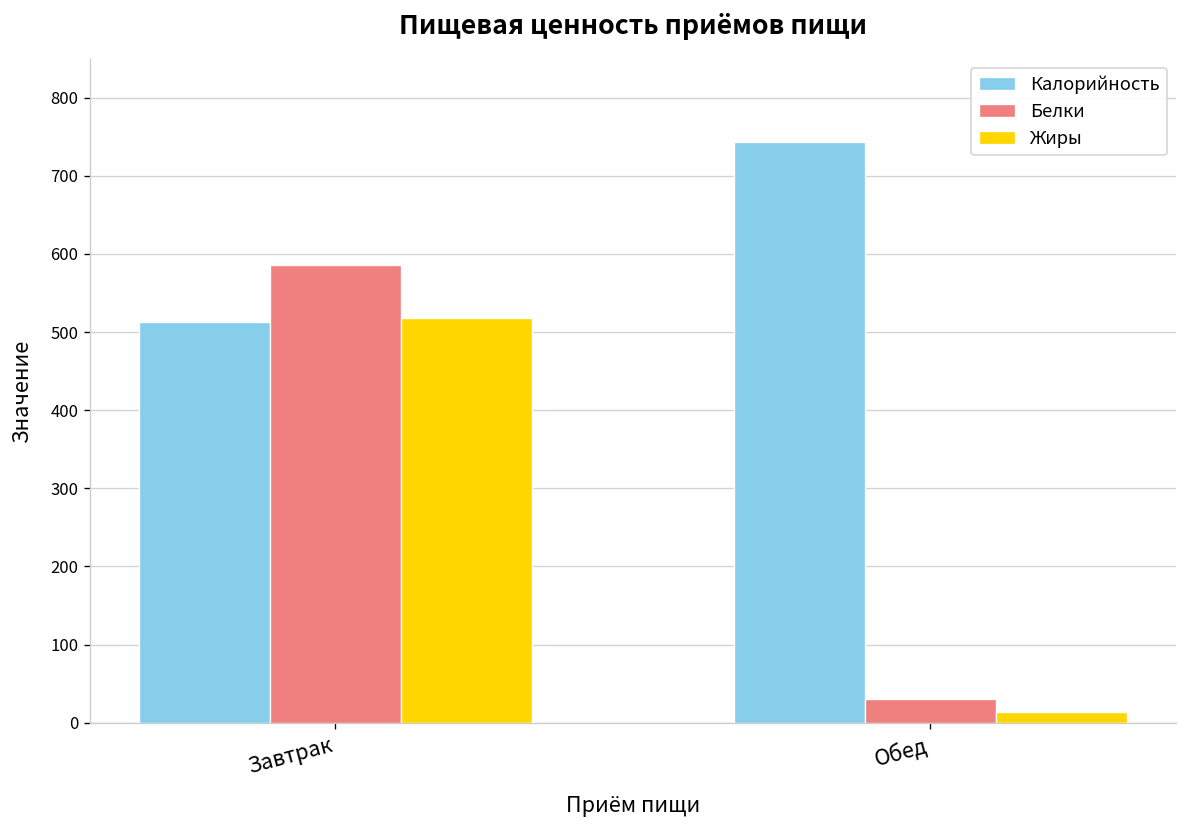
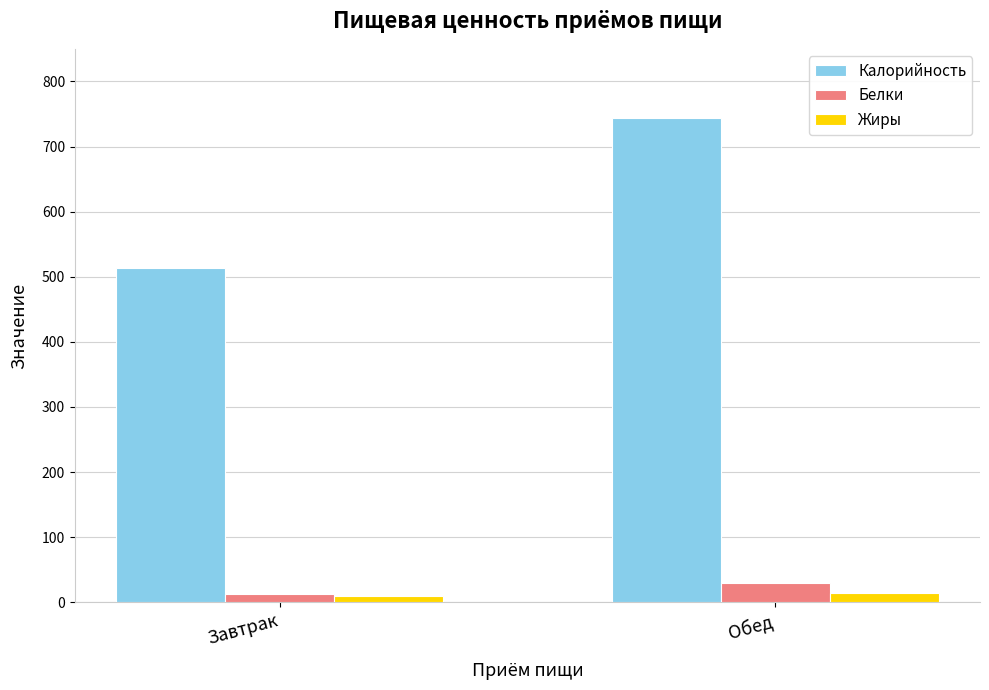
Белки, Завтрак: 590 -> 10
Жиры, Завтрак: 520 -> 10
